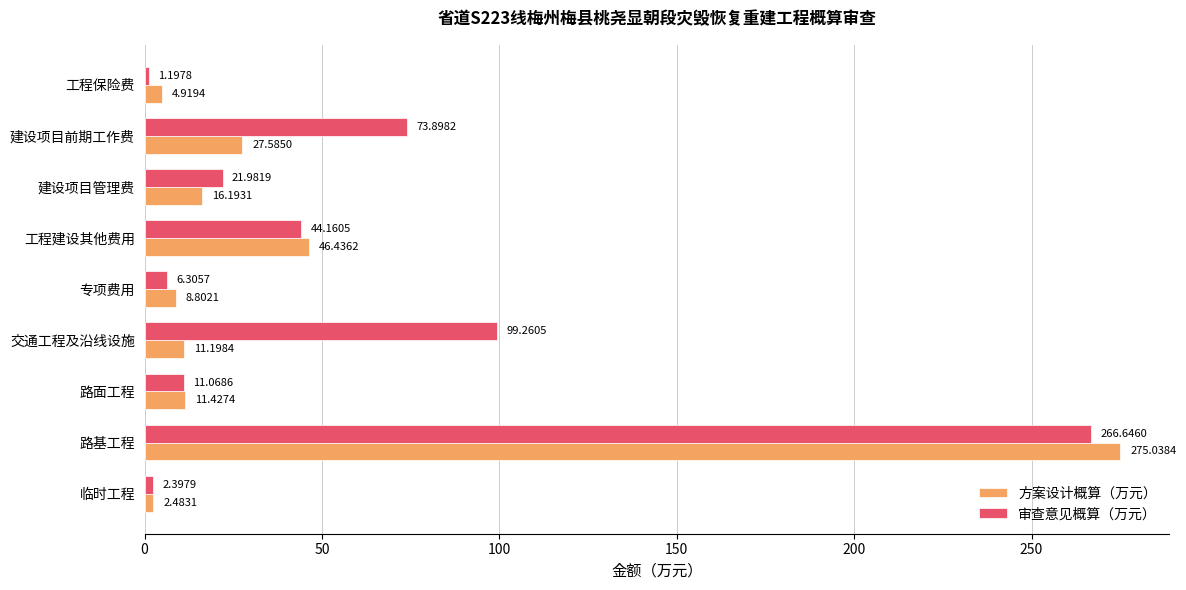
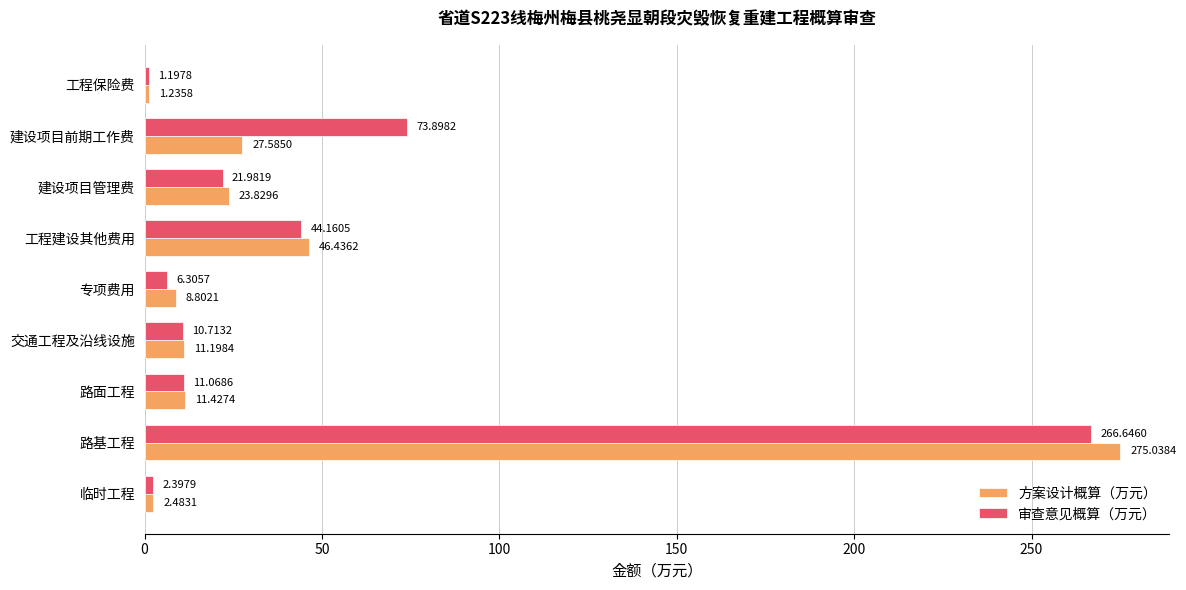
方案设计概算（万元）, 工程保险费: 4.9194 -> 1.2358
方案设计概算（万元）, 建设项目管理费: 16.1931 -> 23.8296
审查意见概算（万元）, 交通工程及沿线设施: 99.2605 -> 10.7132
